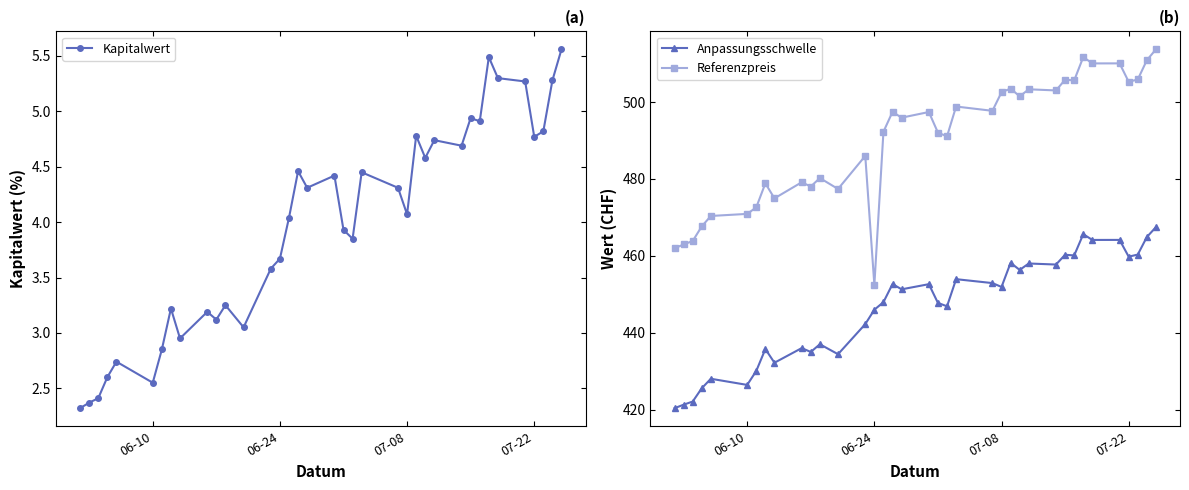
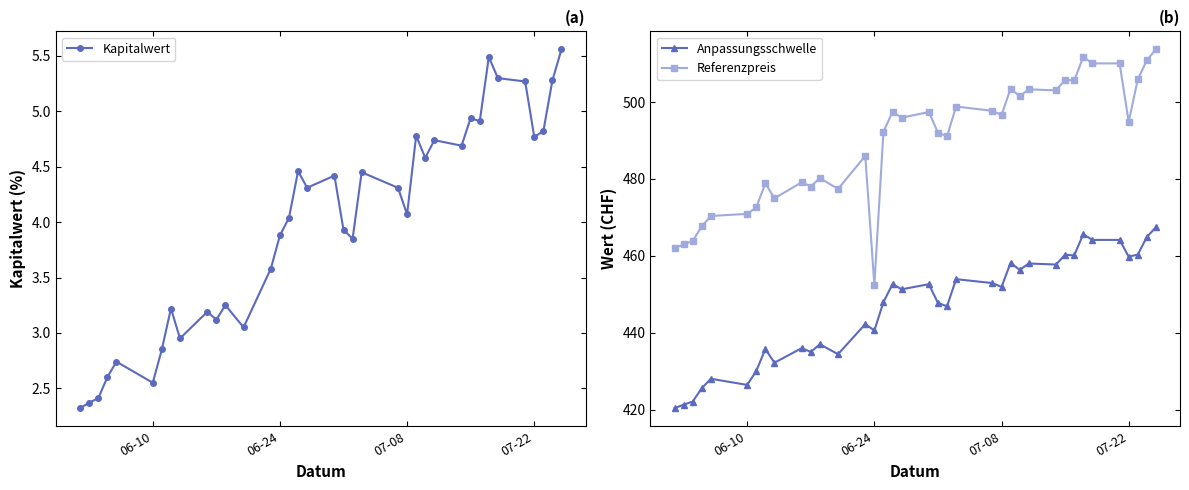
(a), 06-24: 3.67 -> 3.88
(b), Anpassungsschwelle, 06-24: 446 -> 441
(b), Referenzpreis, 07-08: 503 -> 497
(b), Referenzpreis, 07-22: 505 -> 495
